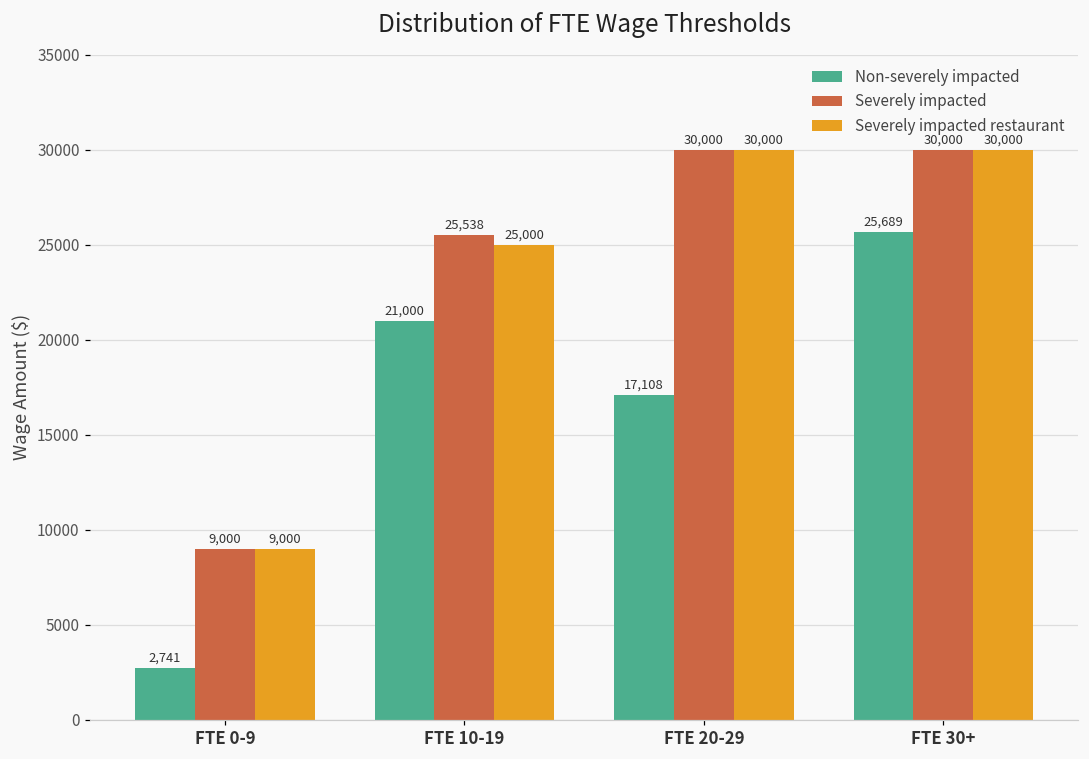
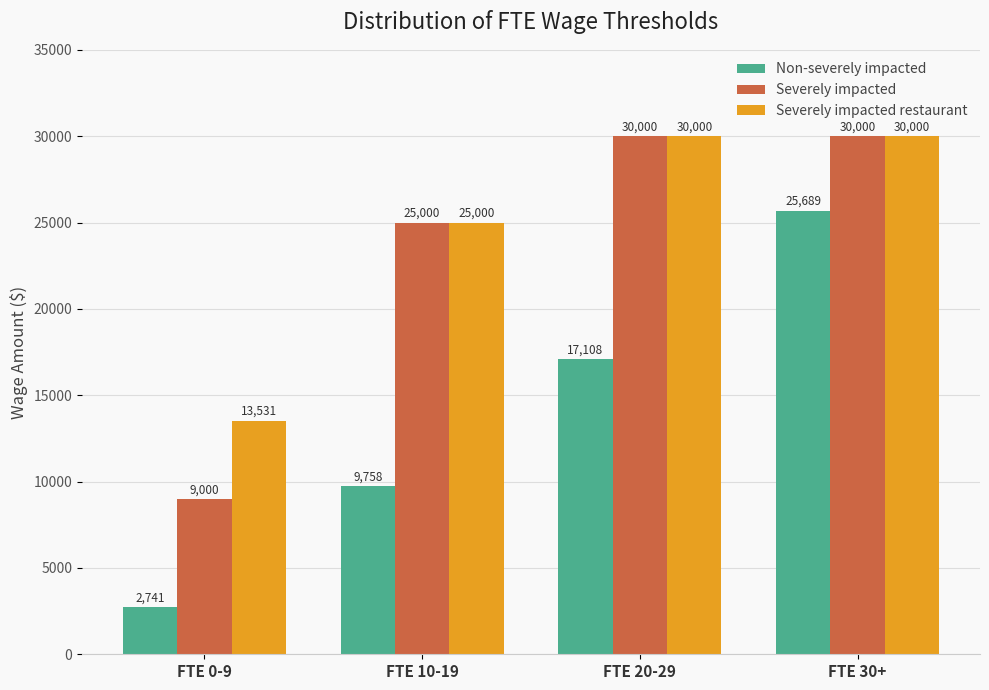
Severely impacted restaurant, FTE 0-9: 9,000 -> 13,531
Non-severely impacted, FTE 10-19: 21,000 -> 9,758
Severely impacted, FTE 10-19: 25,538 -> 25,000
